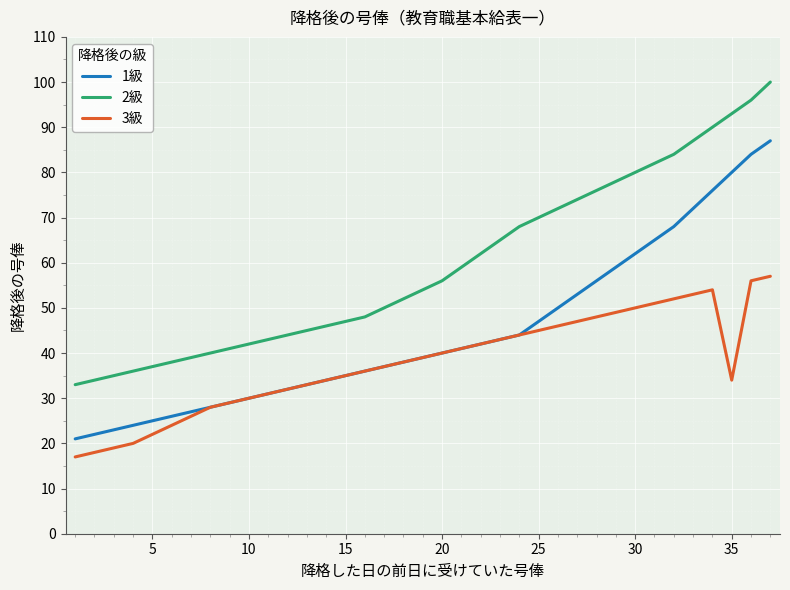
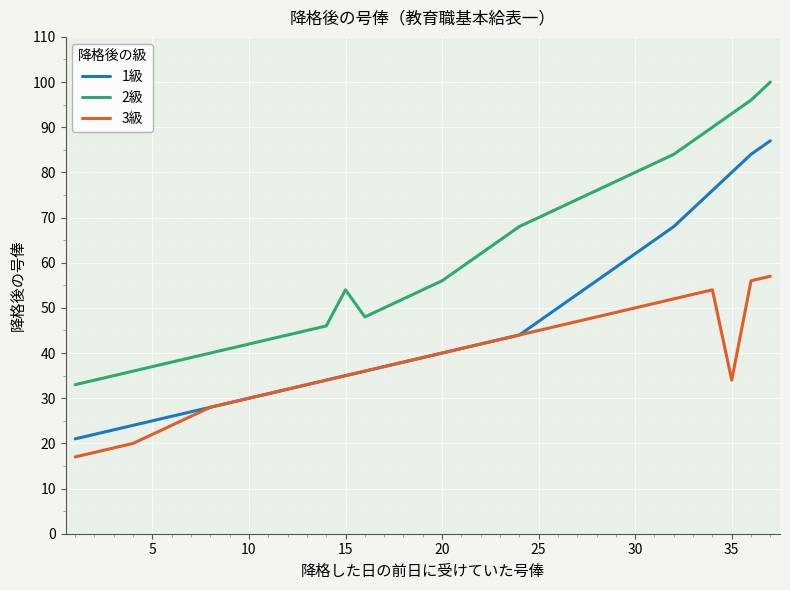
2級, 15: 47 -> 54
